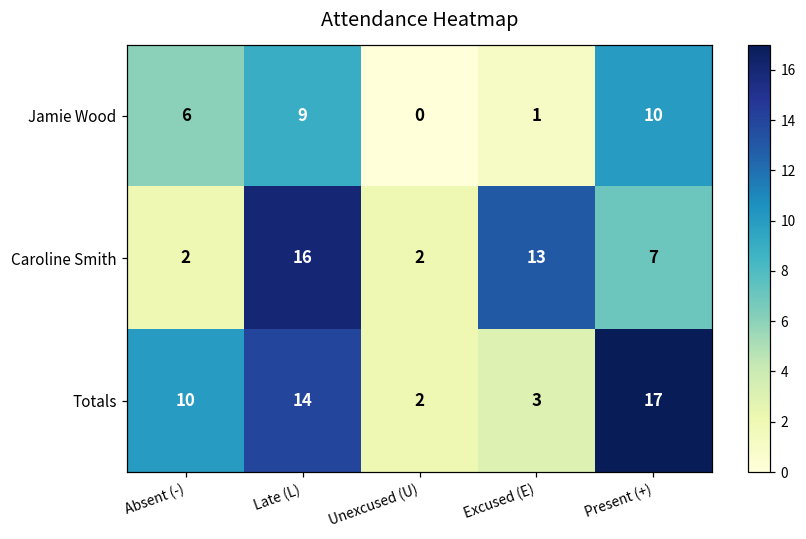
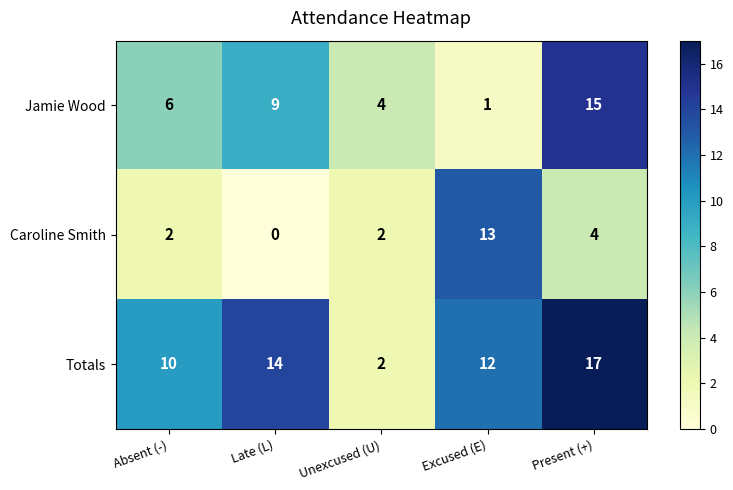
Jamie Wood, Unexcused (U): 0 -> 4
Jamie Wood, Present (+): 10 -> 15
Caroline Smith, Late (L): 16 -> 0
Caroline Smith, Present (+): 7 -> 4
Totals, Excused (E): 3 -> 12
